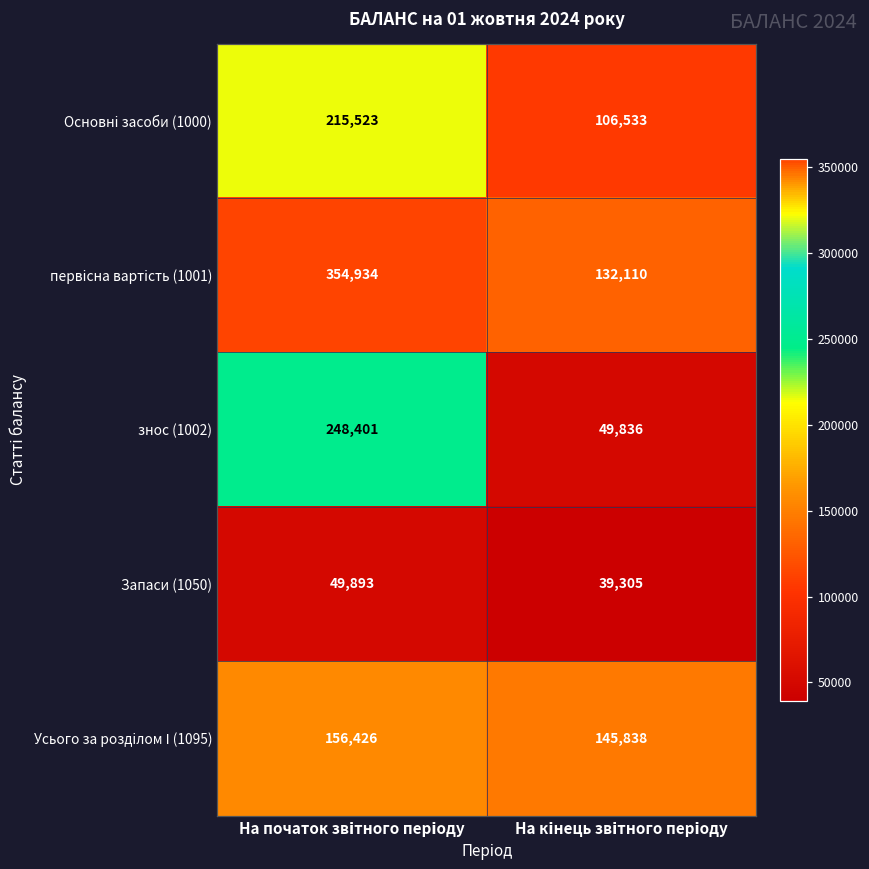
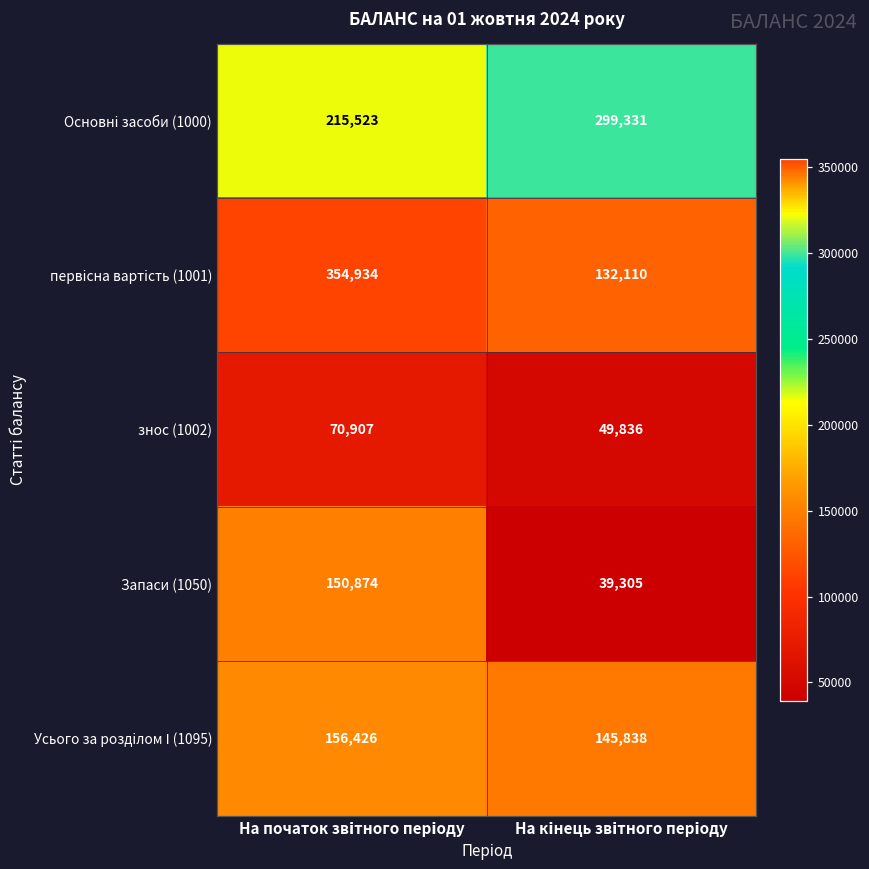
Основні засоби (1000), На кінець звітного періоду: 106,533 -> 299,331
знос (1002), На початок звітного періоду: 248,401 -> 70,907
Запаси (1050), На початок звітного періоду: 49,893 -> 150,874
